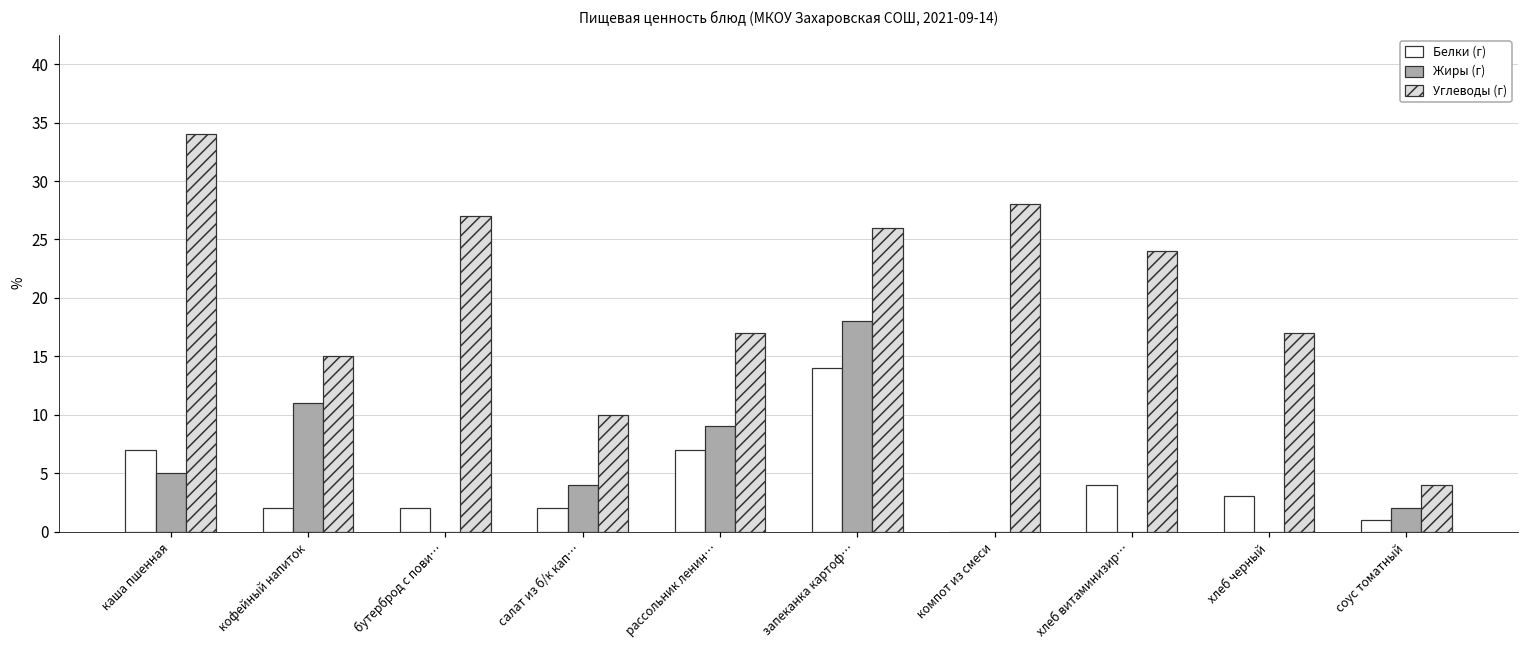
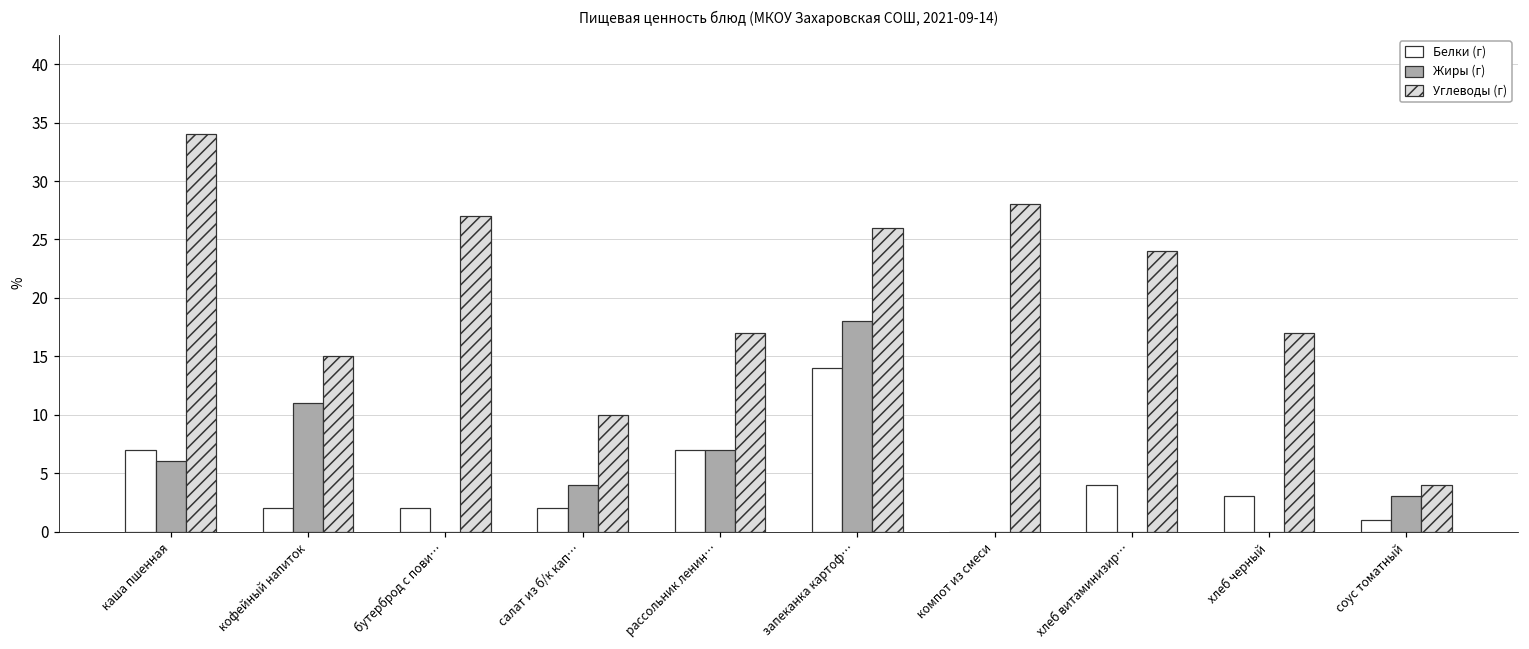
Жиры (г), каша пшенная: 5 -> 6
Жиры (г), рассольник ленин…: 9 -> 7
Жиры (г), соус томатный: 2 -> 3
